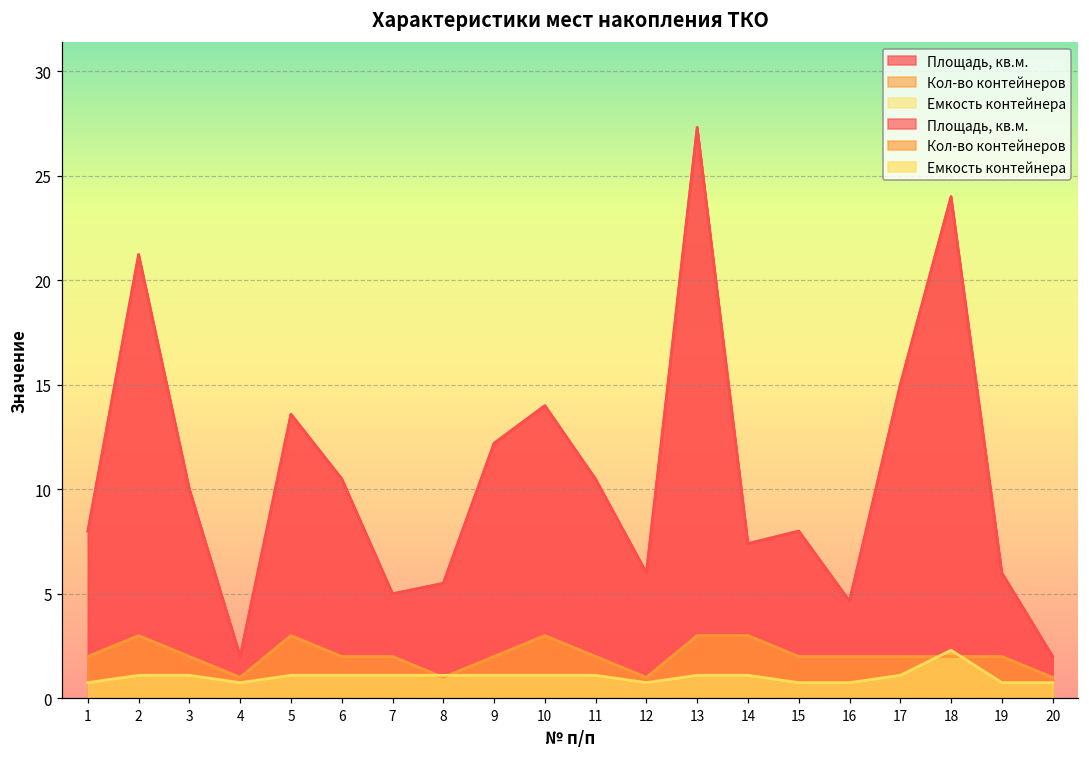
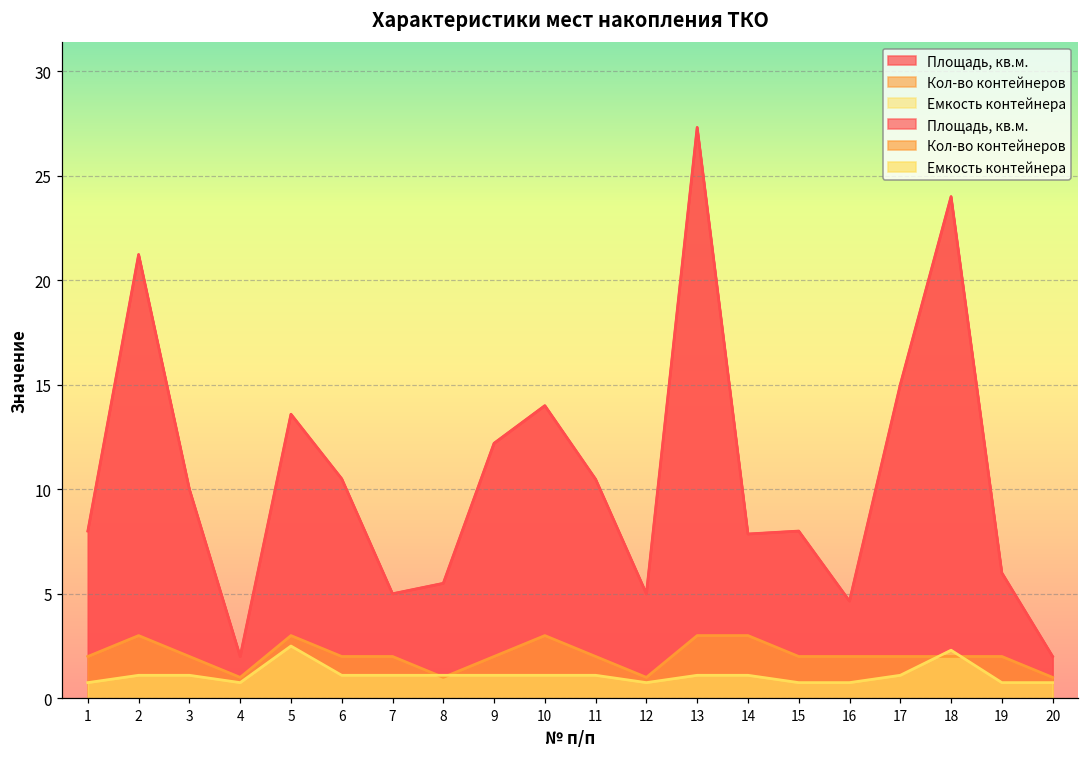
Емкость контейнера, 5: 1.1 -> 2.5
Площадь, кв.м., 12: 6 -> 5
Площадь, кв.м., 14: 7.4 -> 7.9
